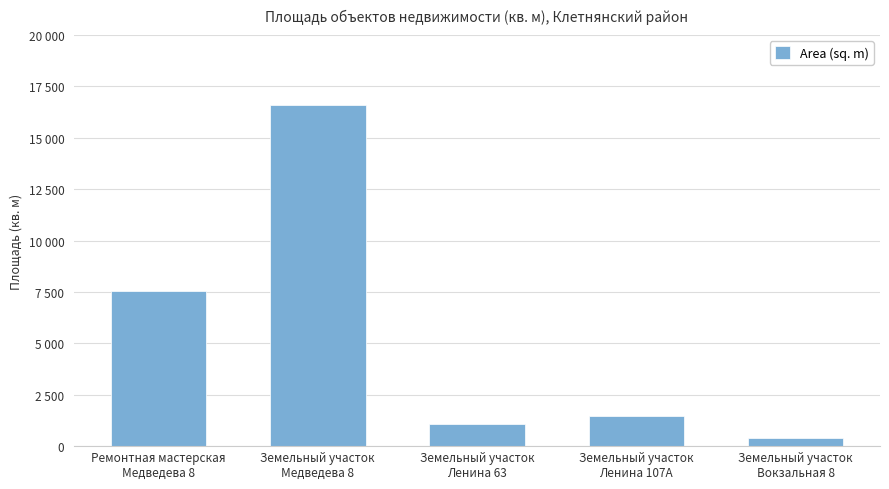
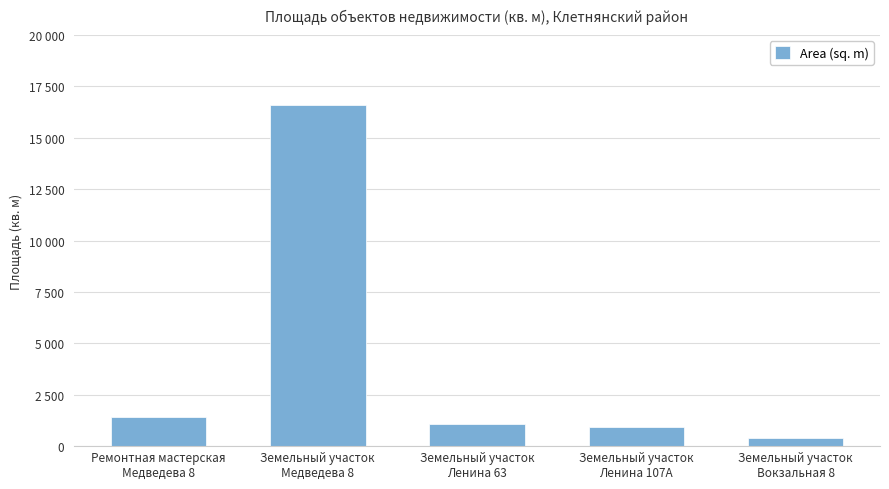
Ремонтная мастерская Медведева 8: 7500 -> 1400
Земельный участок Ленина 107А: 1500 -> 900
